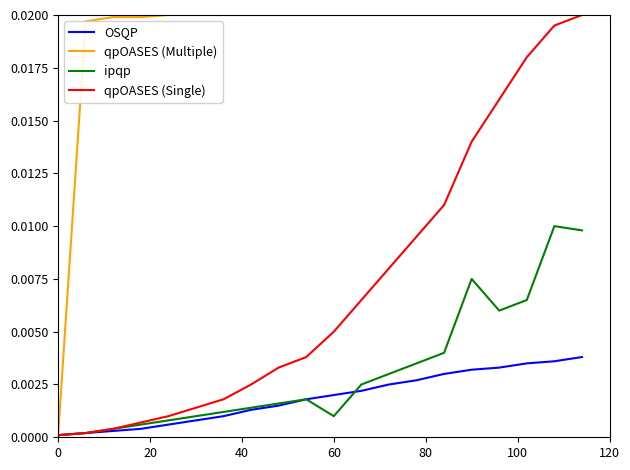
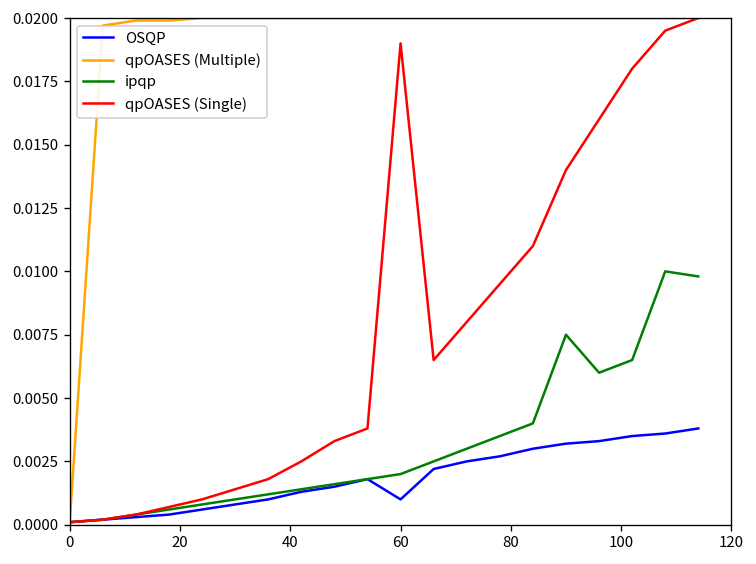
OSQP, 60: 0.002 -> 0.001
ipqp, 60: 0.001 -> 0.002
qpOASES (Single), 60: 0.005 -> 0.019
